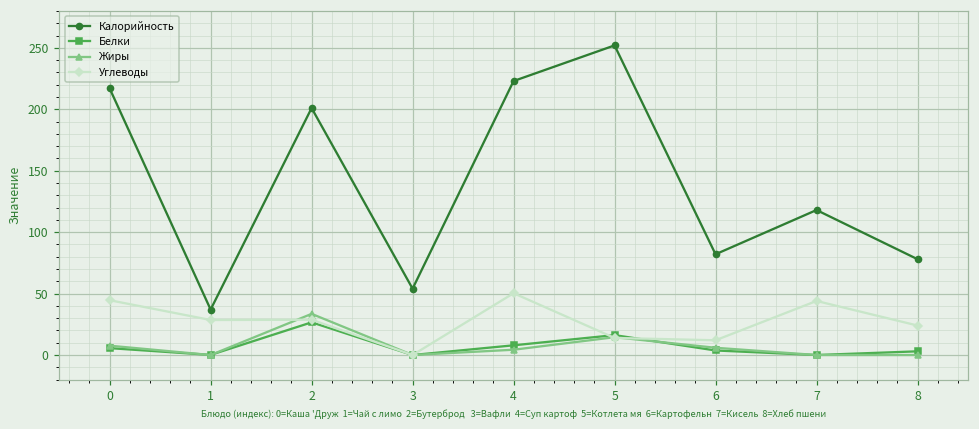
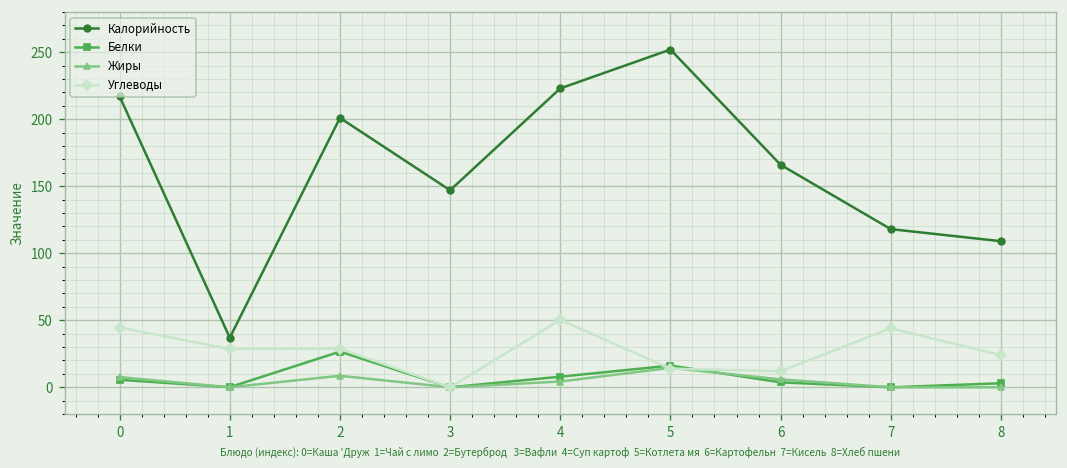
Жиры, 2: 34 -> 9
Калорийность, 3: 54 -> 147
Калорийность, 6: 82 -> 166
Калорийность, 8: 78 -> 109
